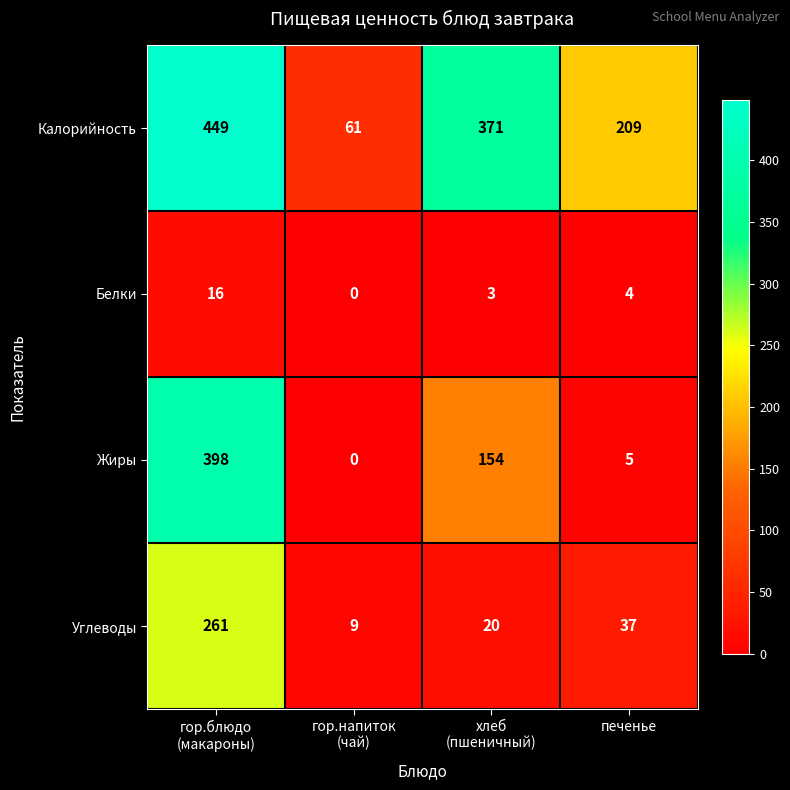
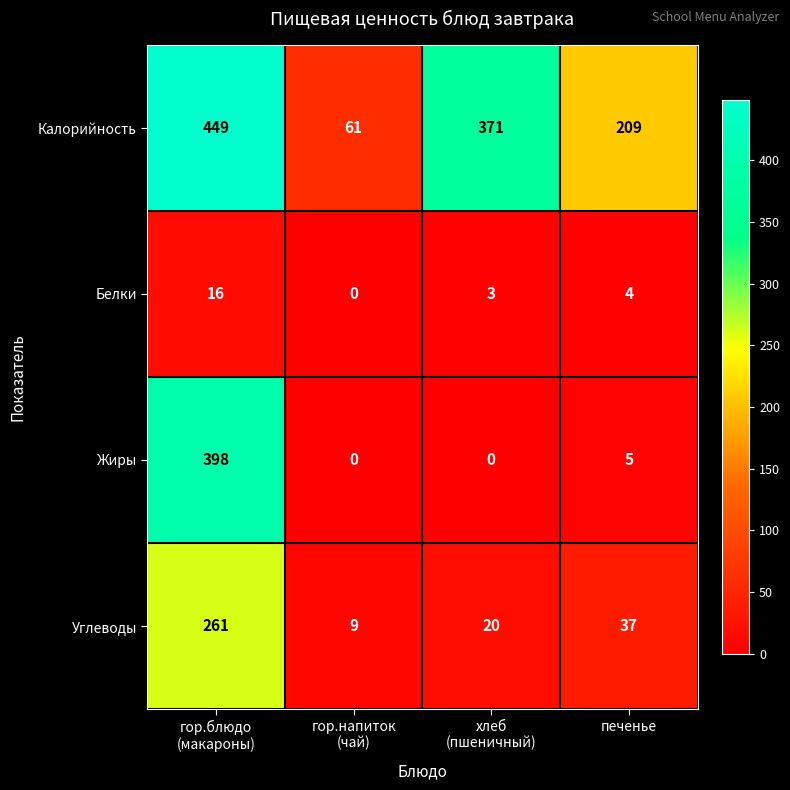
Жиры, хлеб (пшеничный): 154 -> 0
